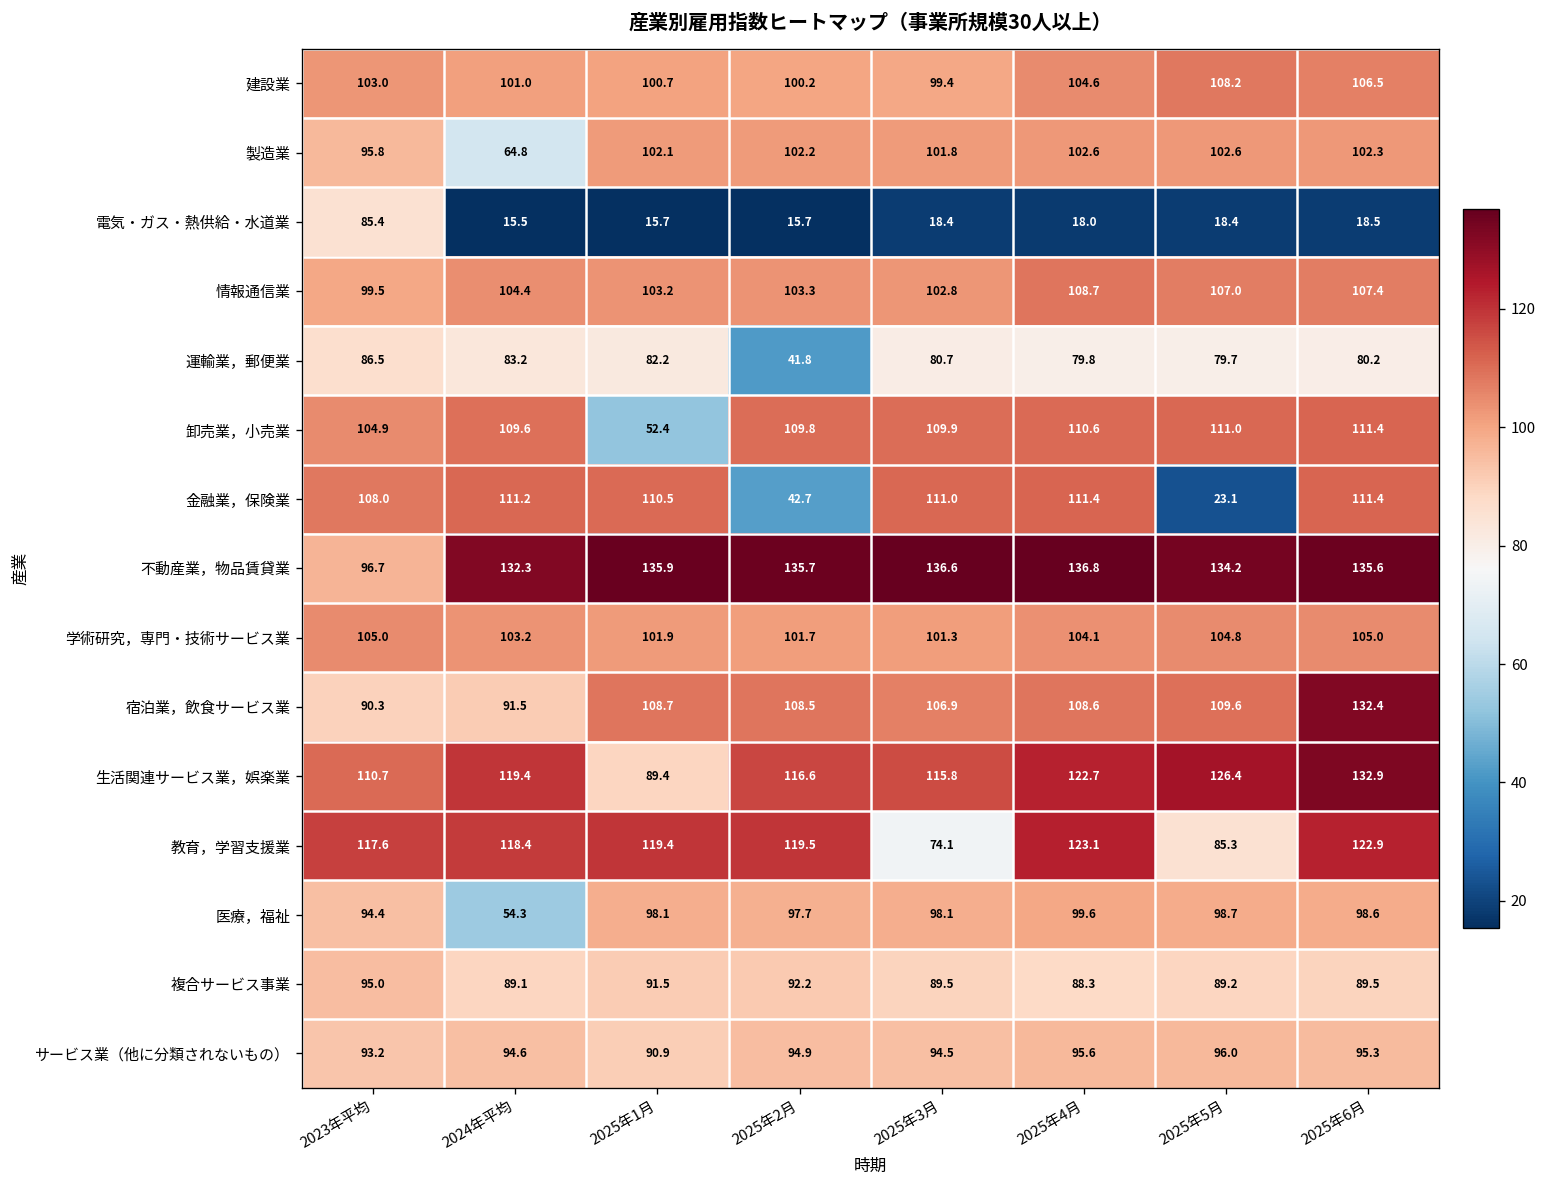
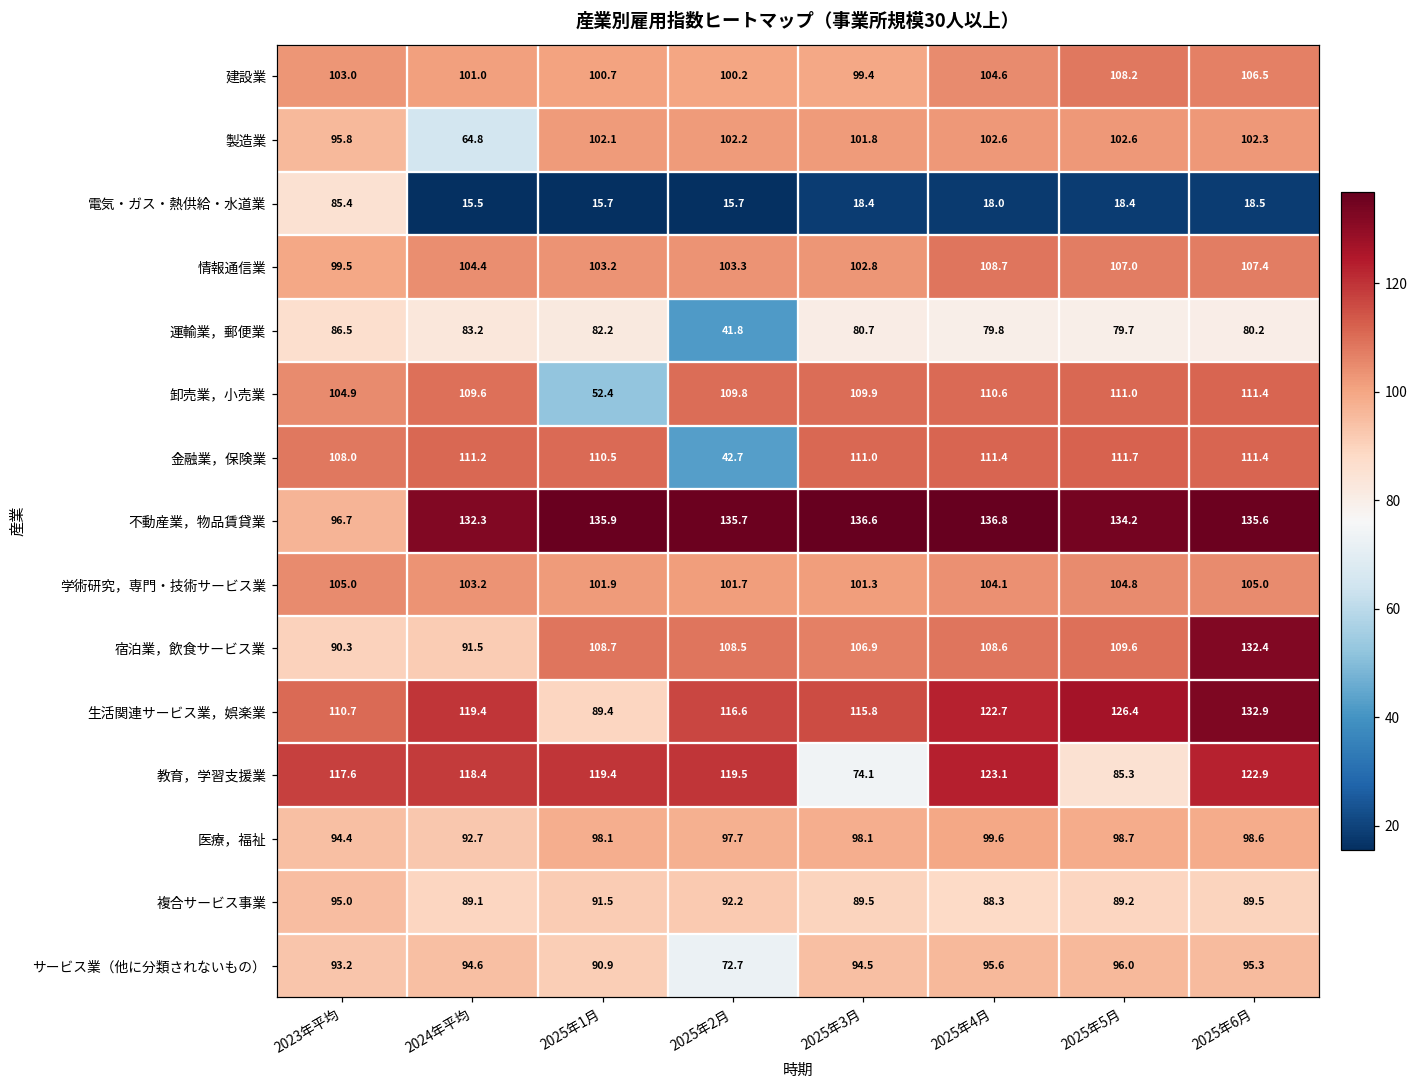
金融業，保険業, 2025年5月: 23.1 -> 111.7
医療，福祉, 2024年平均: 54.3 -> 92.7
サービス業（他に分類されないもの）, 2025年2月: 94.9 -> 72.7
